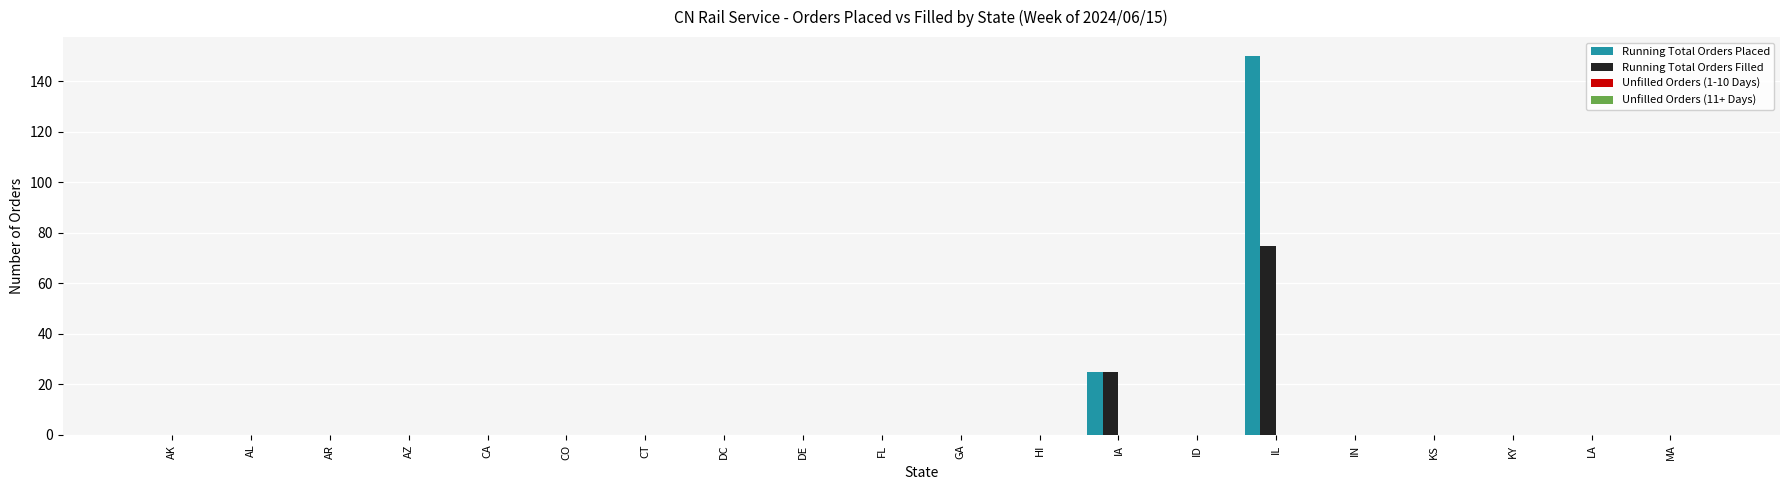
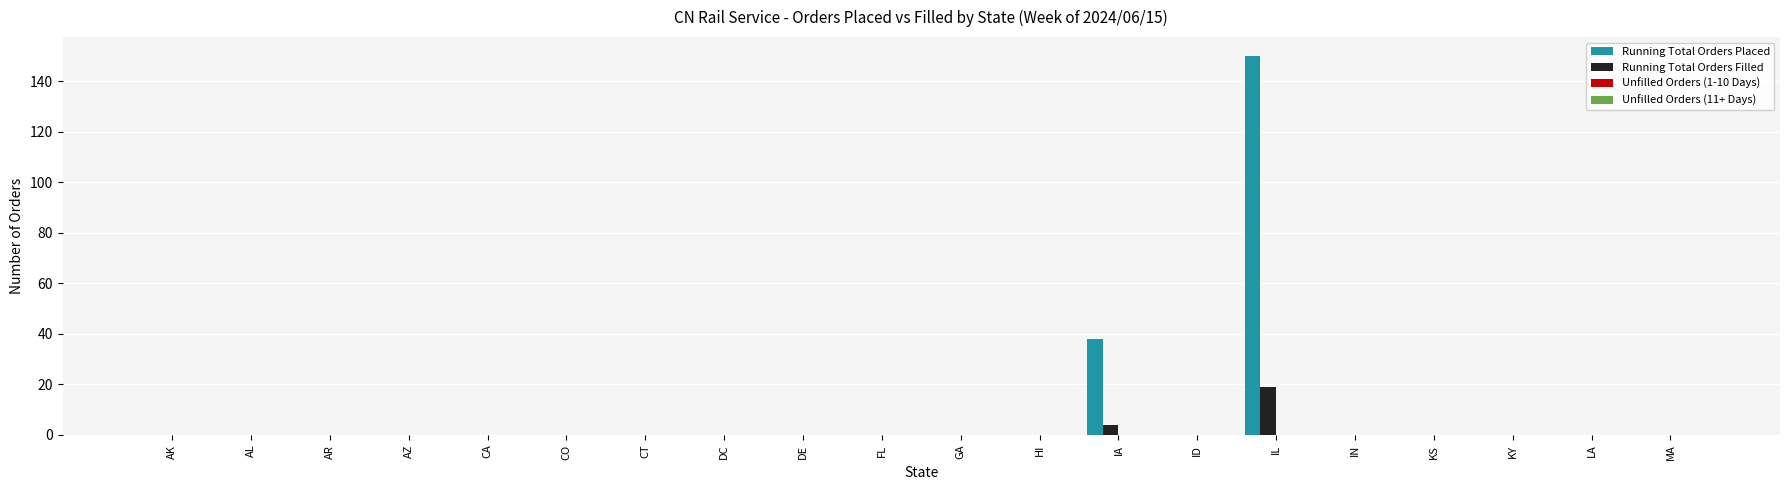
Running Total Orders Placed, IA: 25 -> 38
Running Total Orders Filled, IA: 25 -> 4
Running Total Orders Filled, IL: 75 -> 19
